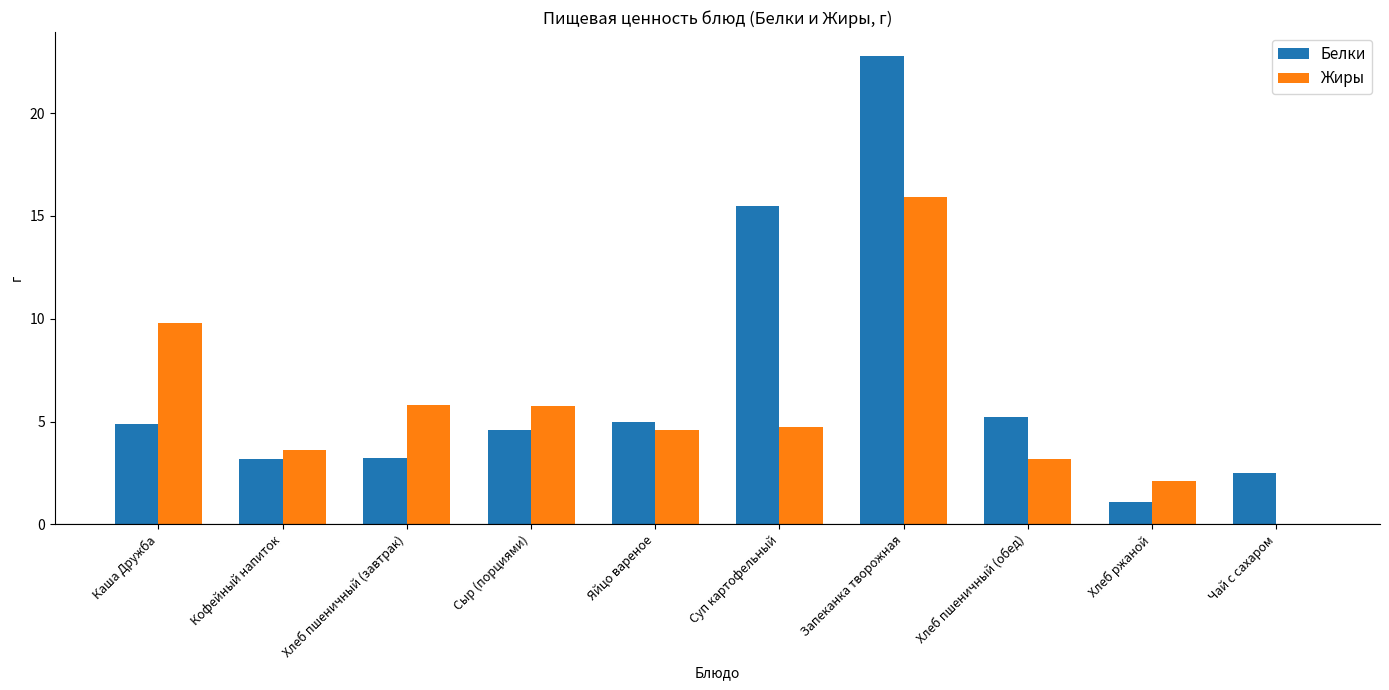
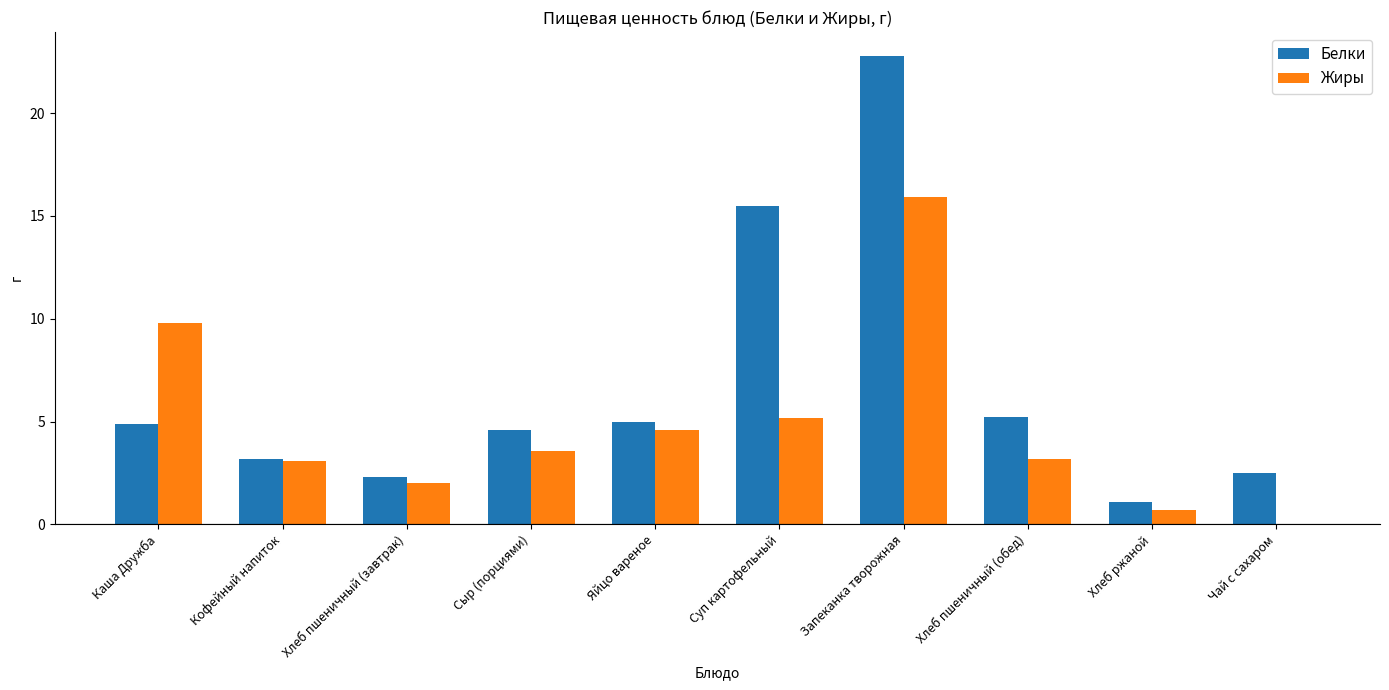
Жиры, Кофейный напиток: 3.6 -> 3.1
Белки, Хлеб пшеничный (завтрак): 3.3 -> 2.3
Жиры, Хлеб пшеничный (завтрак): 5.8 -> 2.0
Жиры, Сыр (порциями): 5.8 -> 3.6
Жиры, Суп картофельный: 4.7 -> 5.2
Жиры, Хлеб ржаной: 2.1 -> 0.7
